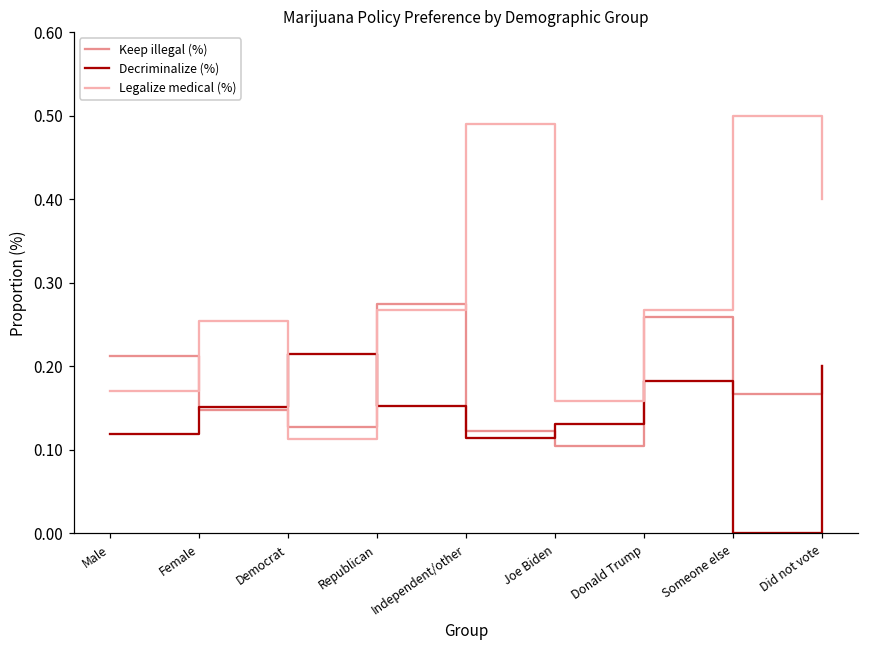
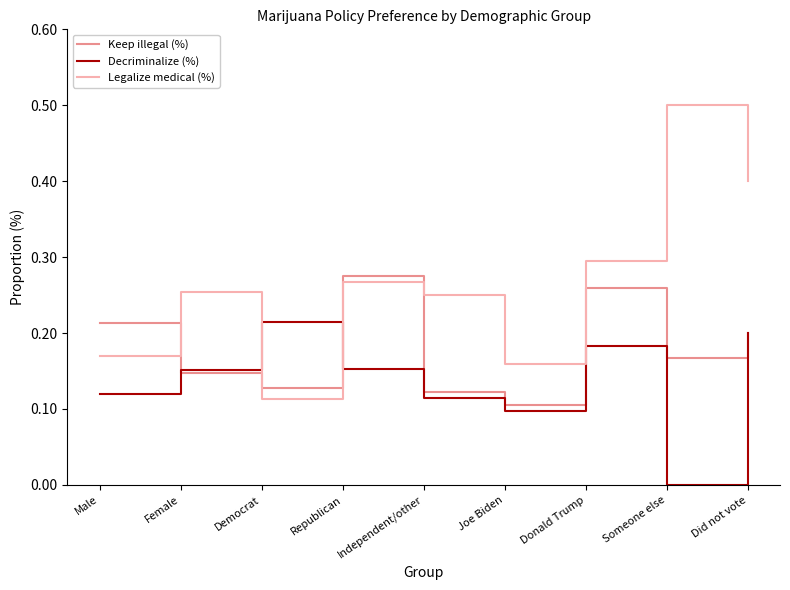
Legalize medical (%), Independent/other: 0.49 -> 0.25
Decriminalize (%), Joe Biden: 0.13 -> 0.10
Legalize medical (%), Donald Trump: 0.27 -> 0.29
